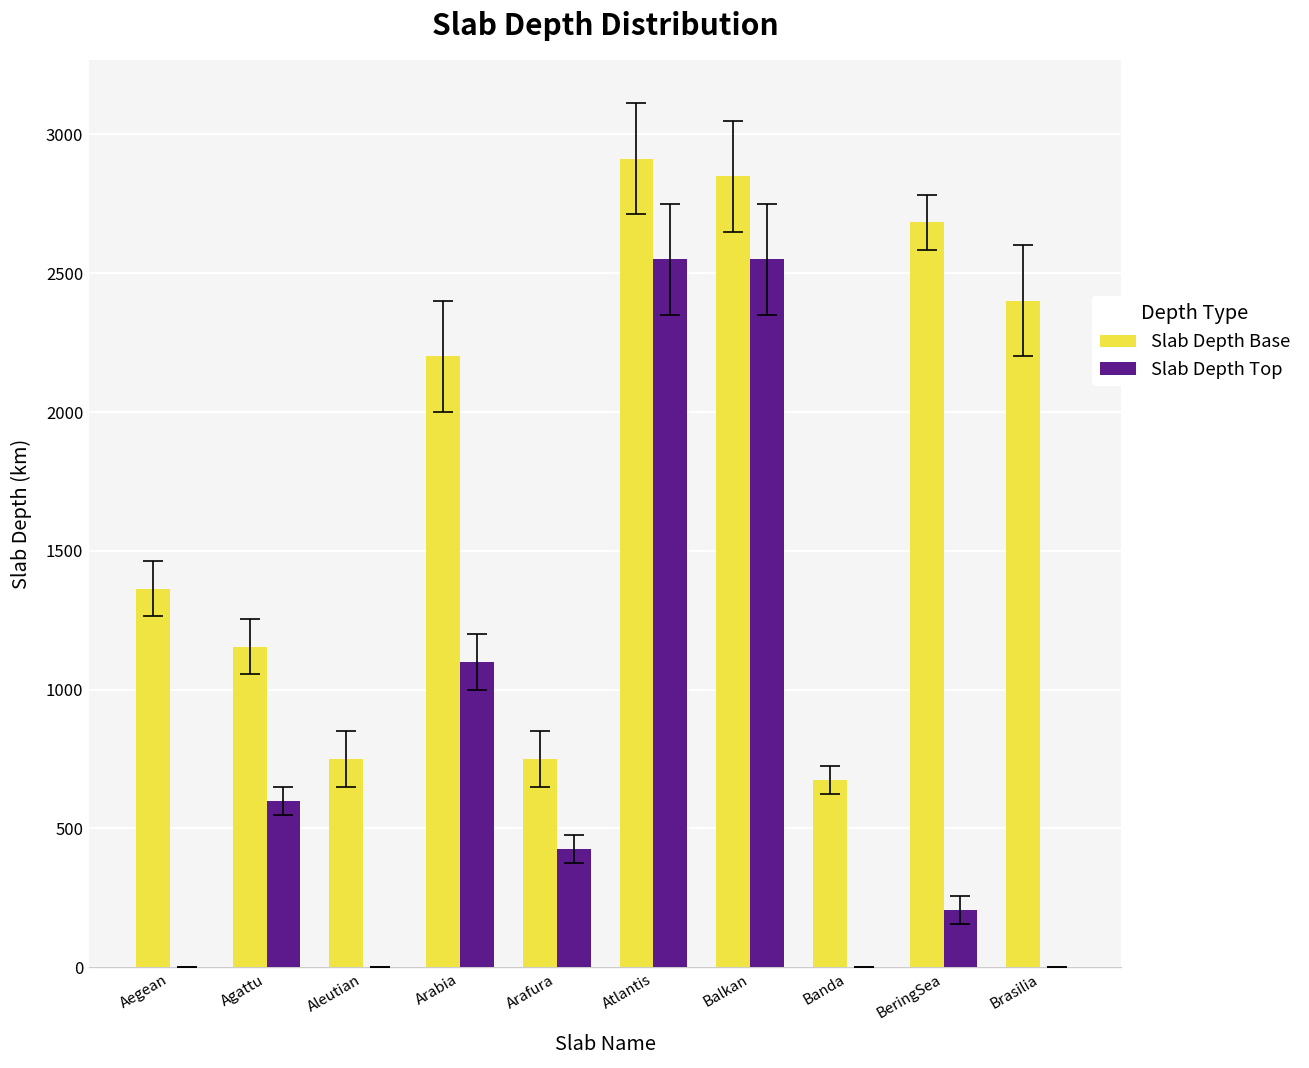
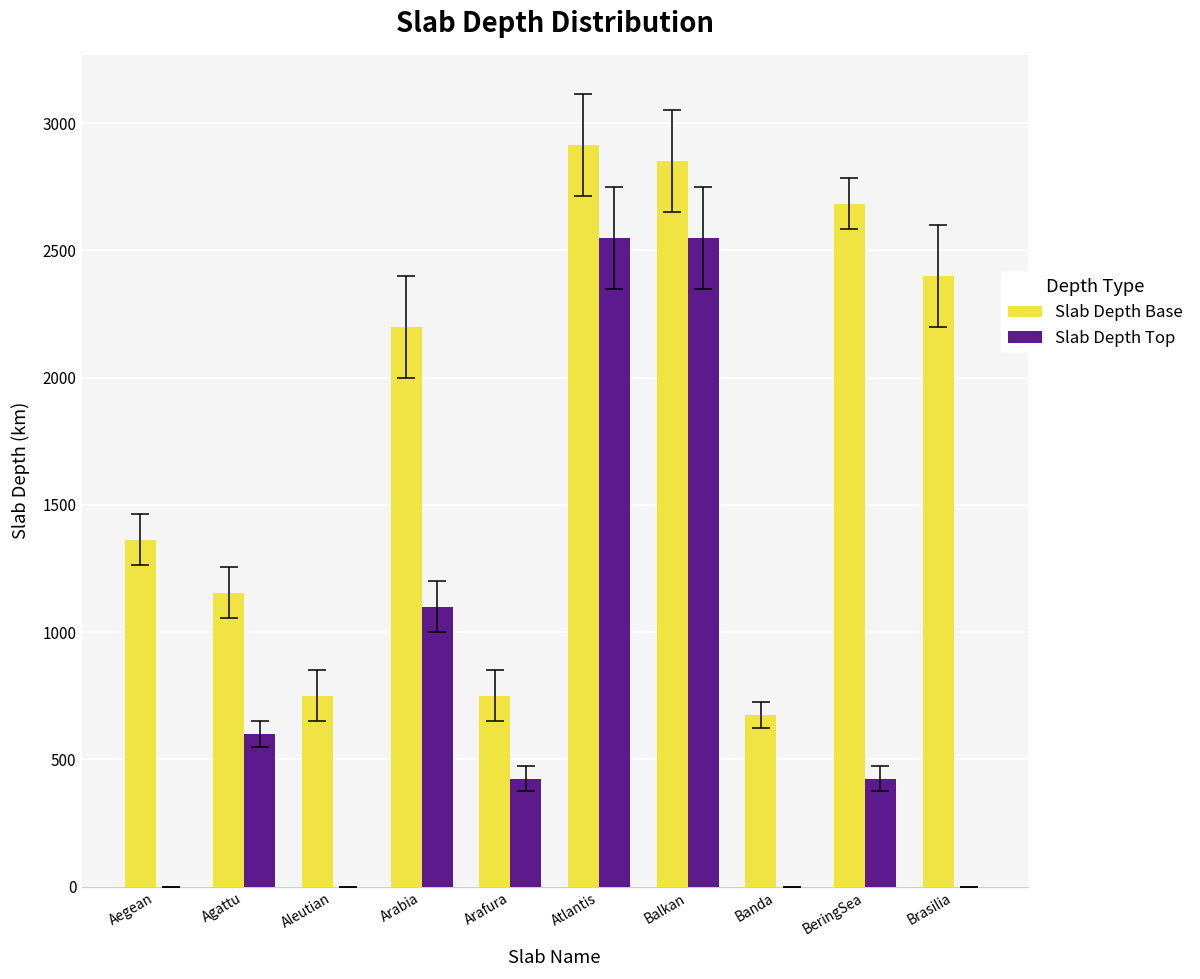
Slab Depth Top, BeringSea: 210 -> 430
